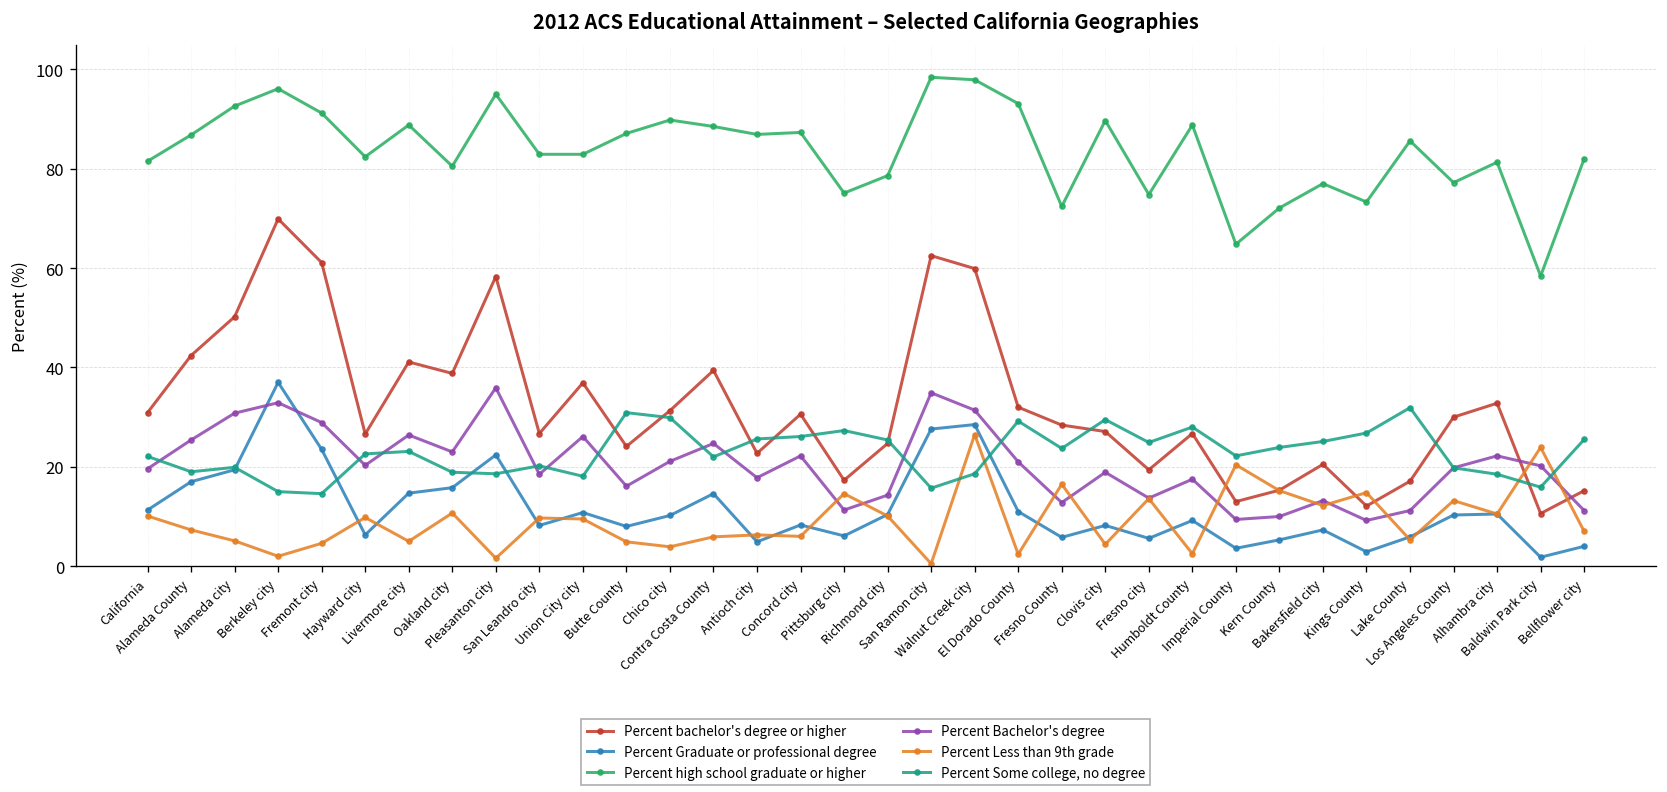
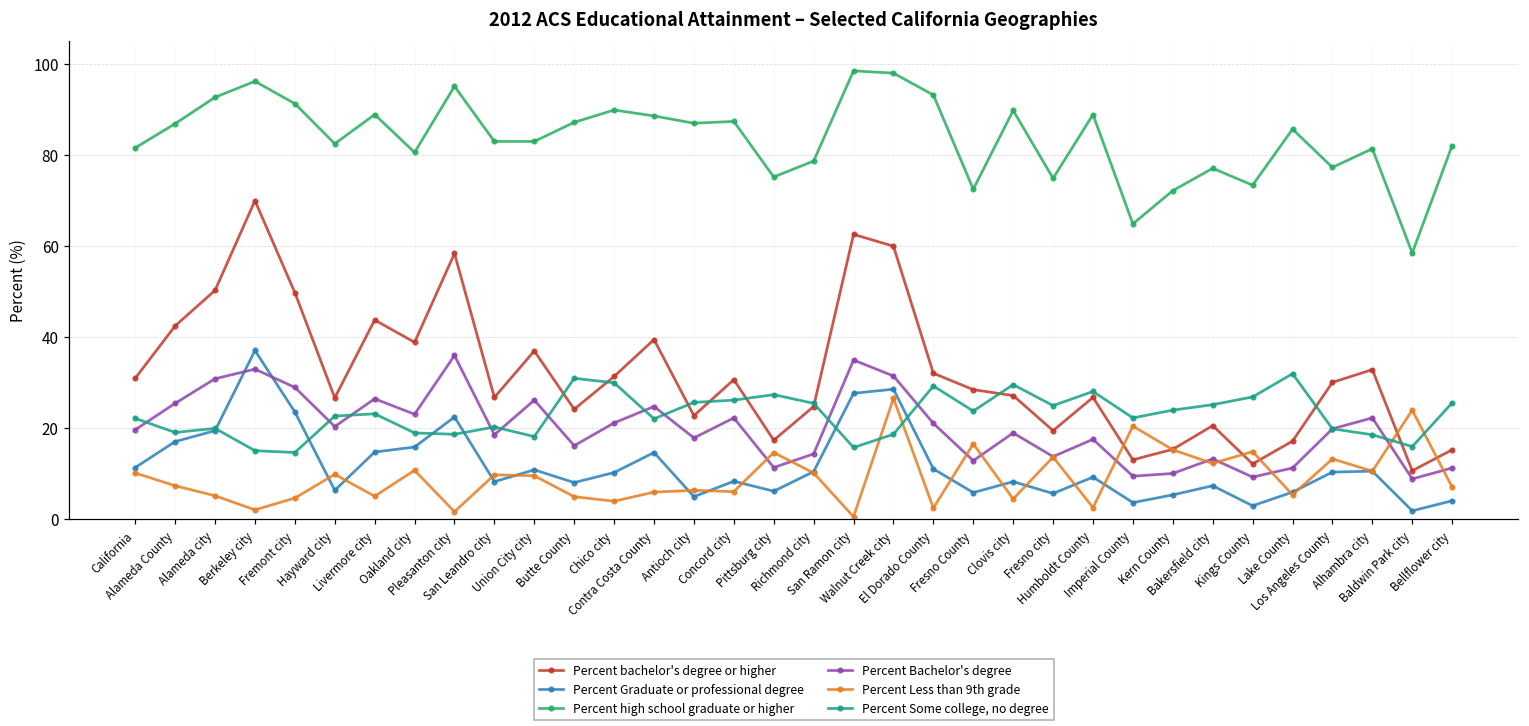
Percent bachelor's degree or higher, Fremont city: 61 -> 50
Percent bachelor's degree or higher, Livermore city: 41 -> 44
Percent Bachelor's degree, Baldwin Park city: 20 -> 9
